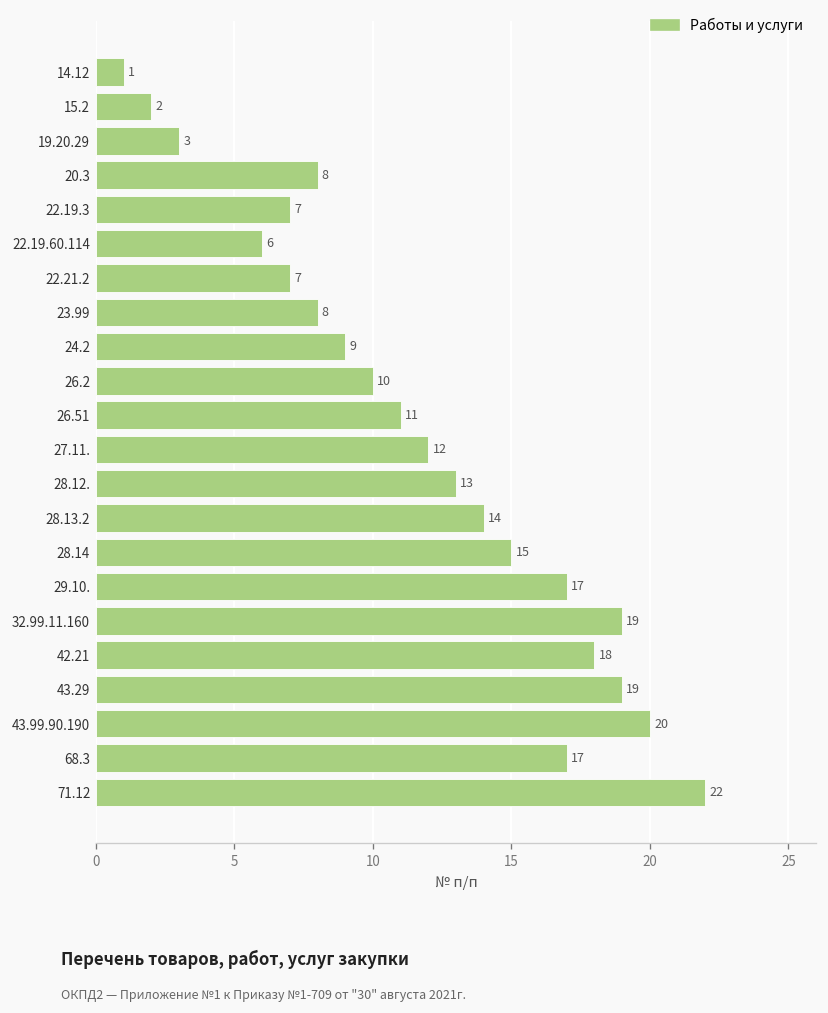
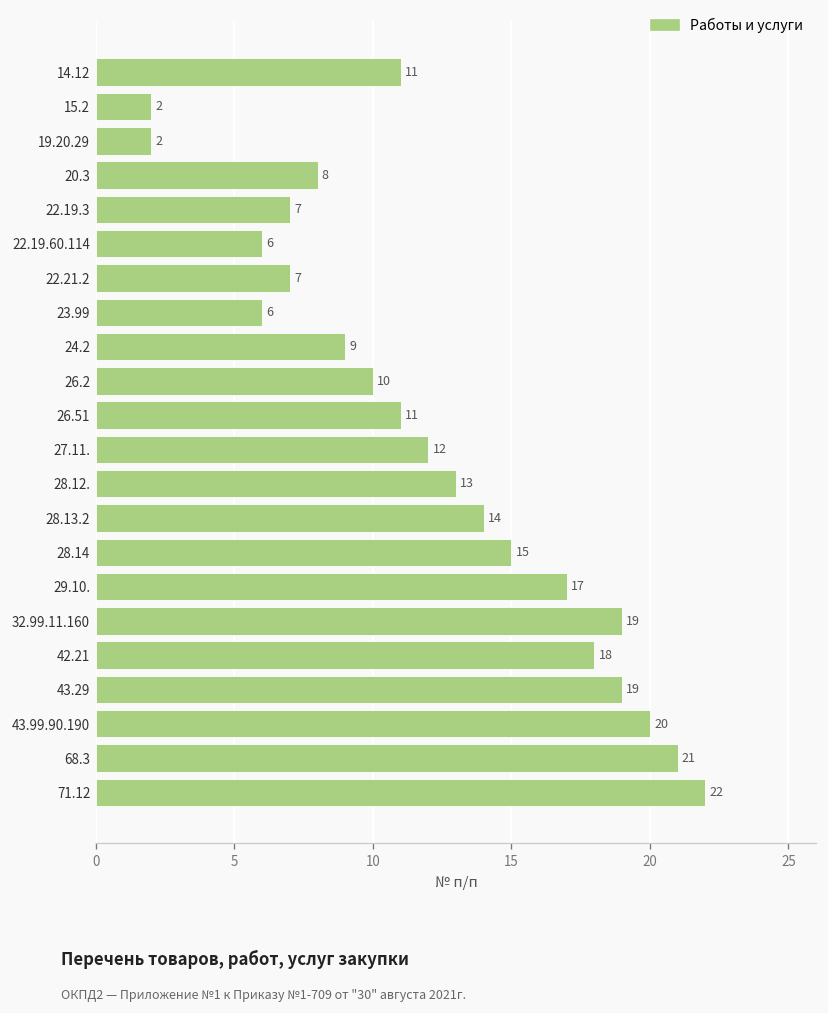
14.12: 1 -> 11
19.20.29: 3 -> 2
23.99: 8 -> 6
68.3: 17 -> 21
